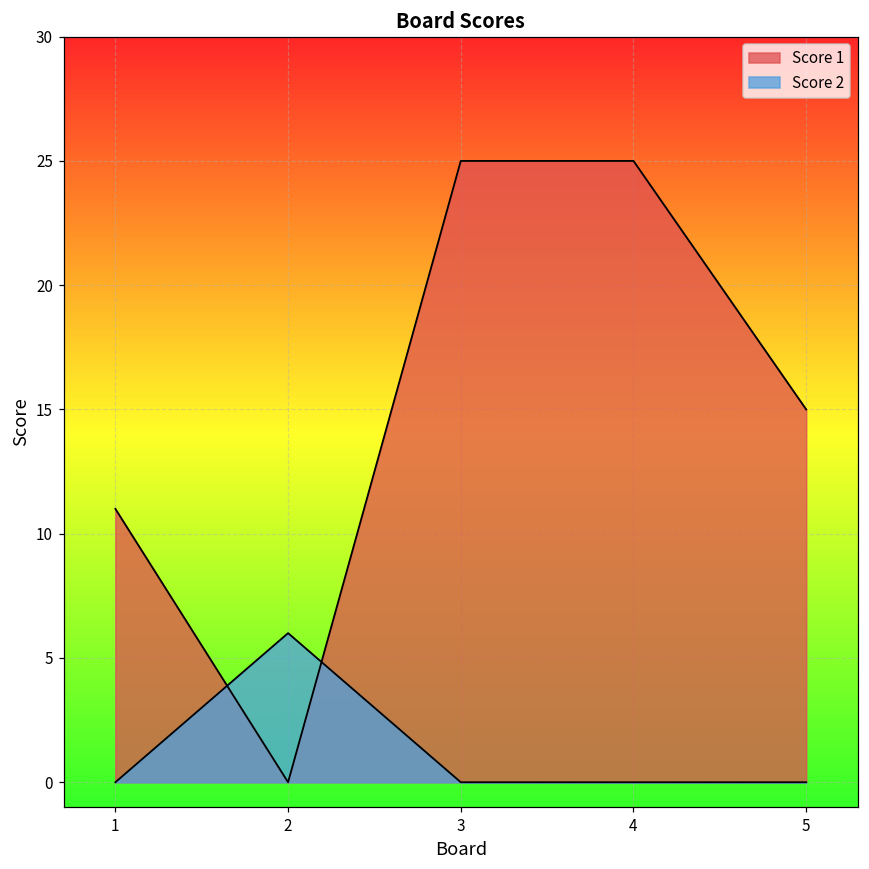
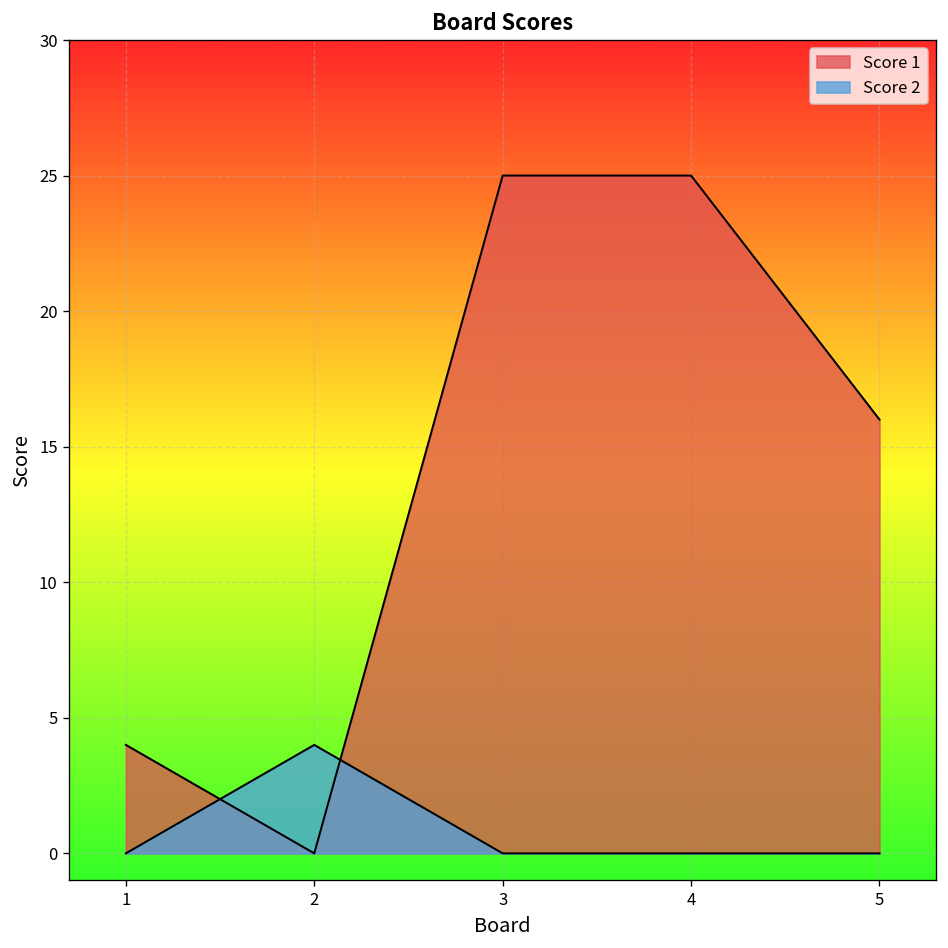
Score 1, 1: 11 -> 4
Score 2, 2: 6 -> 4
Score 1, 5: 15 -> 16
